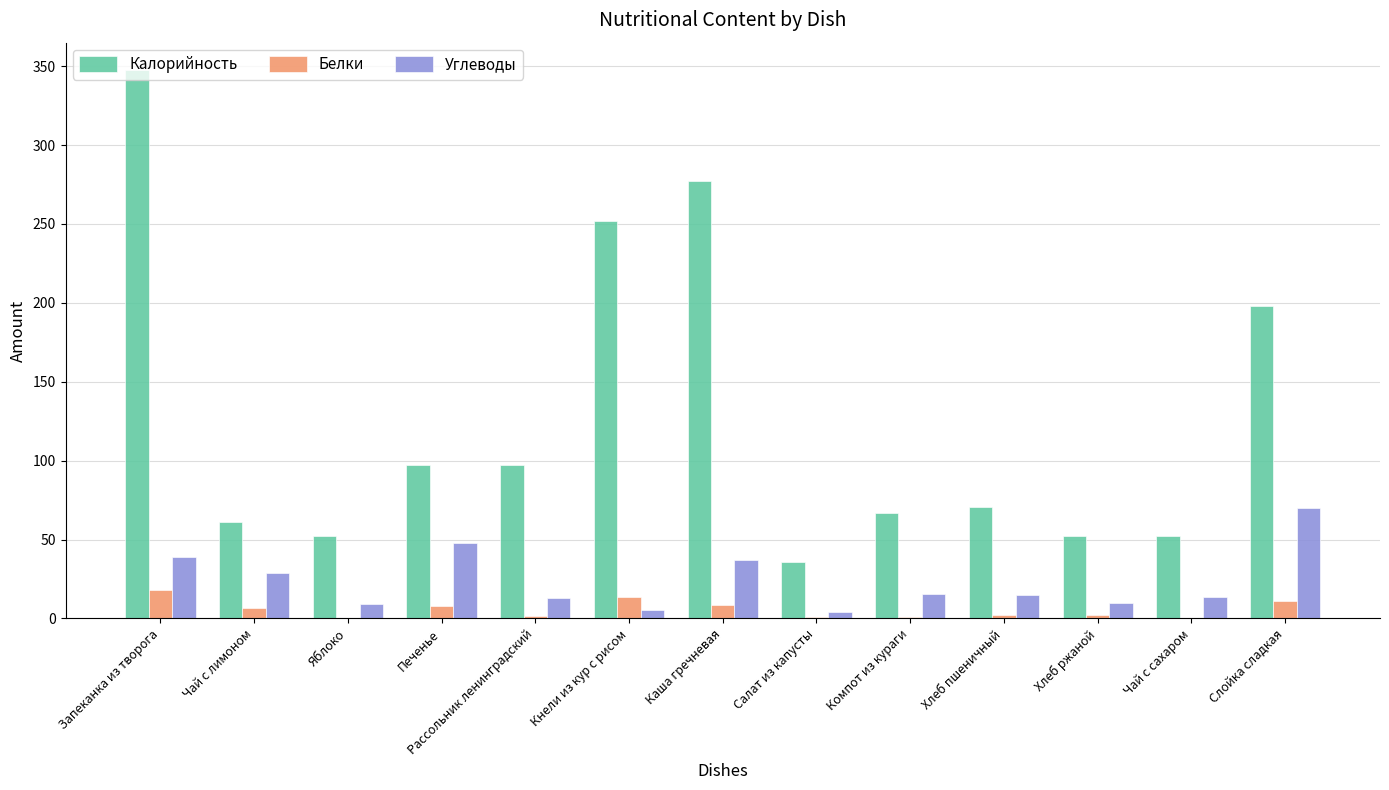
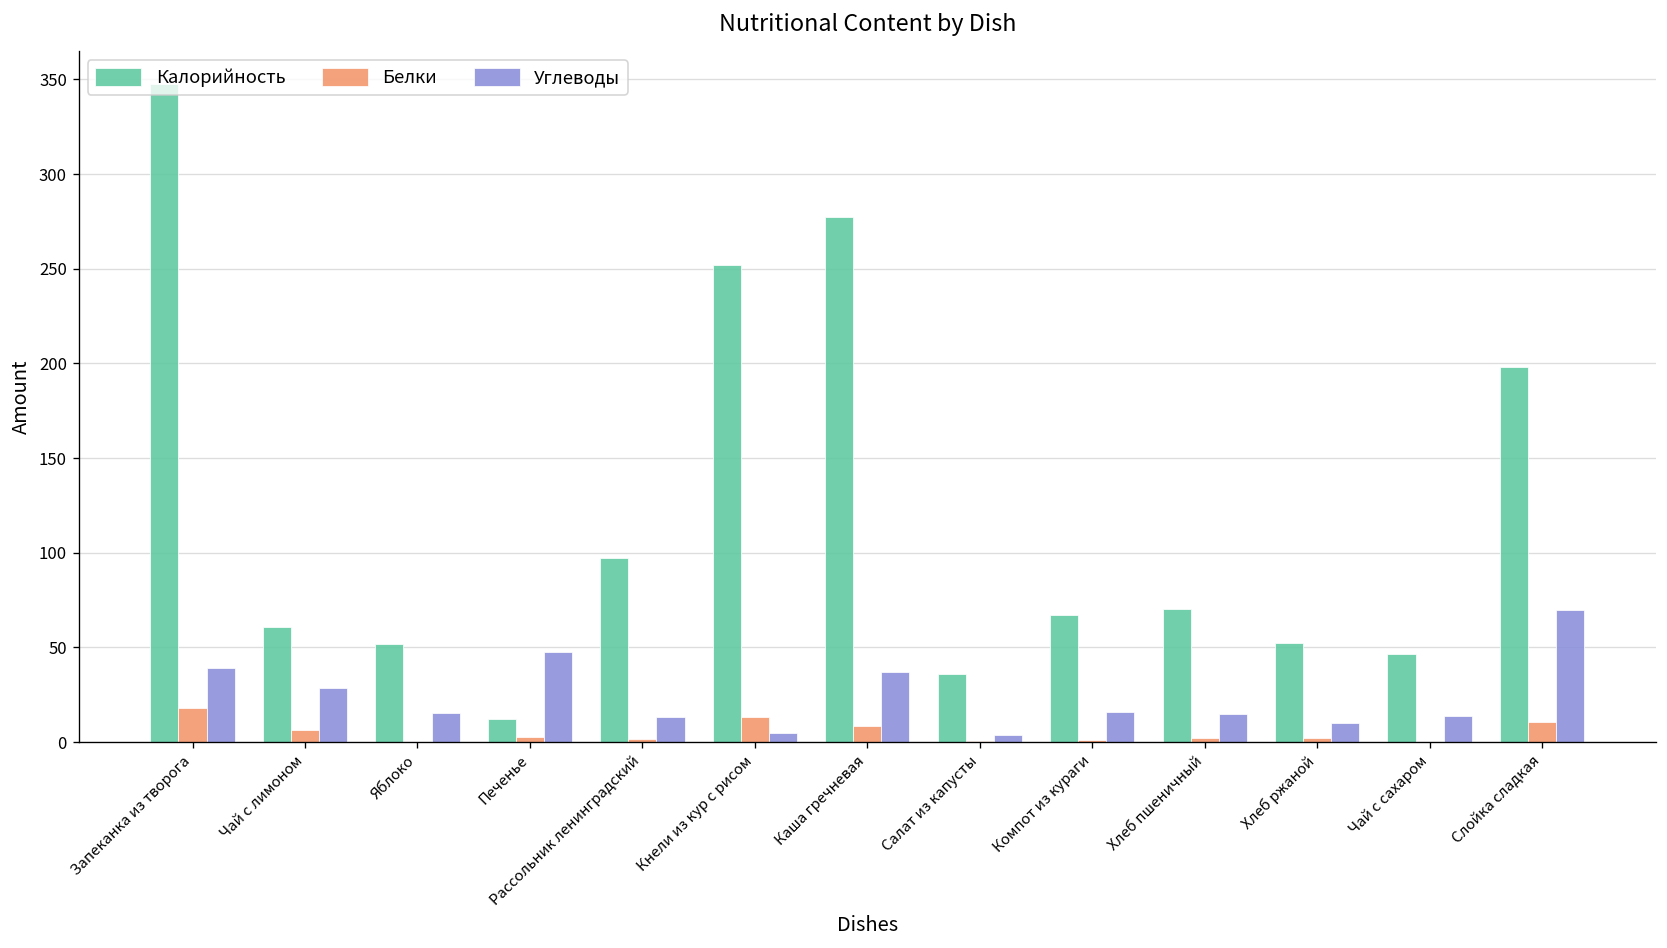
Углеводы, Яблоко: 9 -> 15
Калорийность, Печенье: 97 -> 12
Белки, Печенье: 8 -> 3
Калорийность, Чай с сахаром: 52 -> 47
